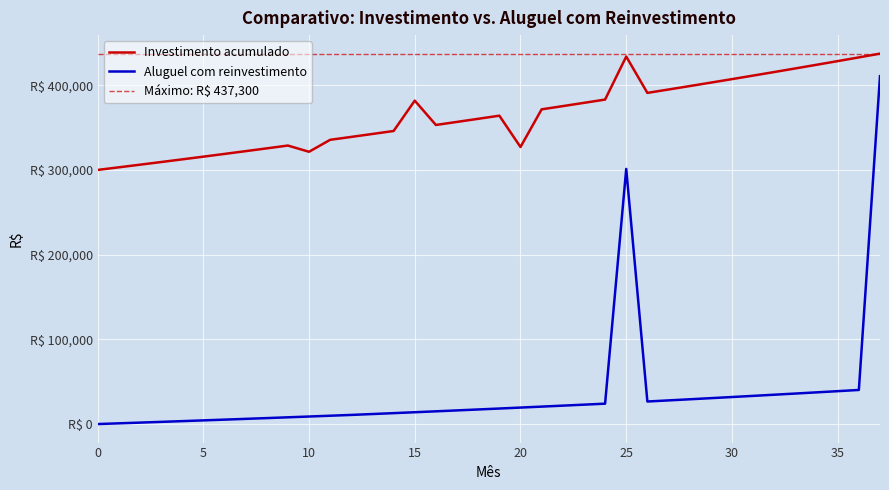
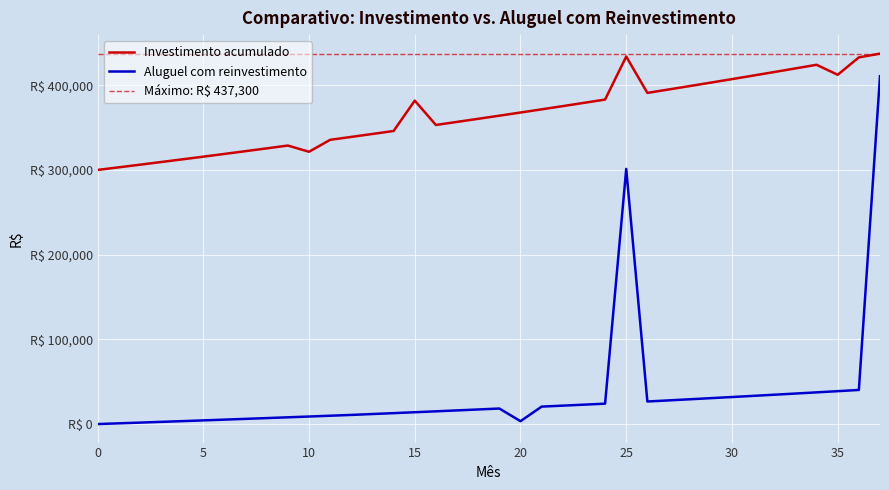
Investimento acumulado, 20: R$ 330,000 -> R$ 370,000
Aluguel com reinvestimento, 20: R$ 20,000 -> R$ 0
Investimento acumulado, 35: R$ 430,000 -> R$ 410,000
